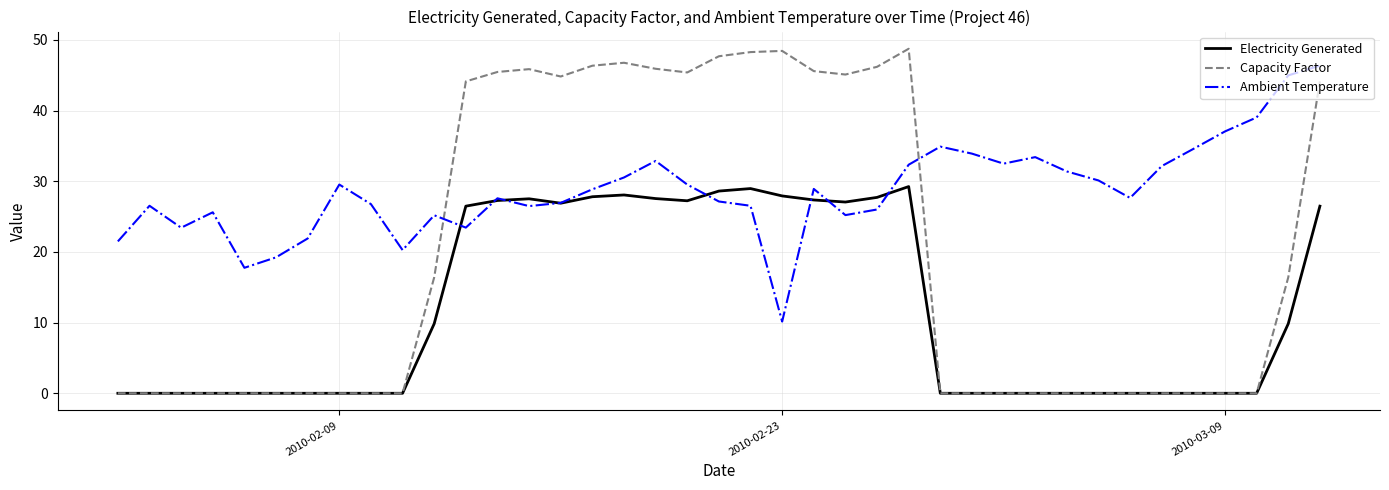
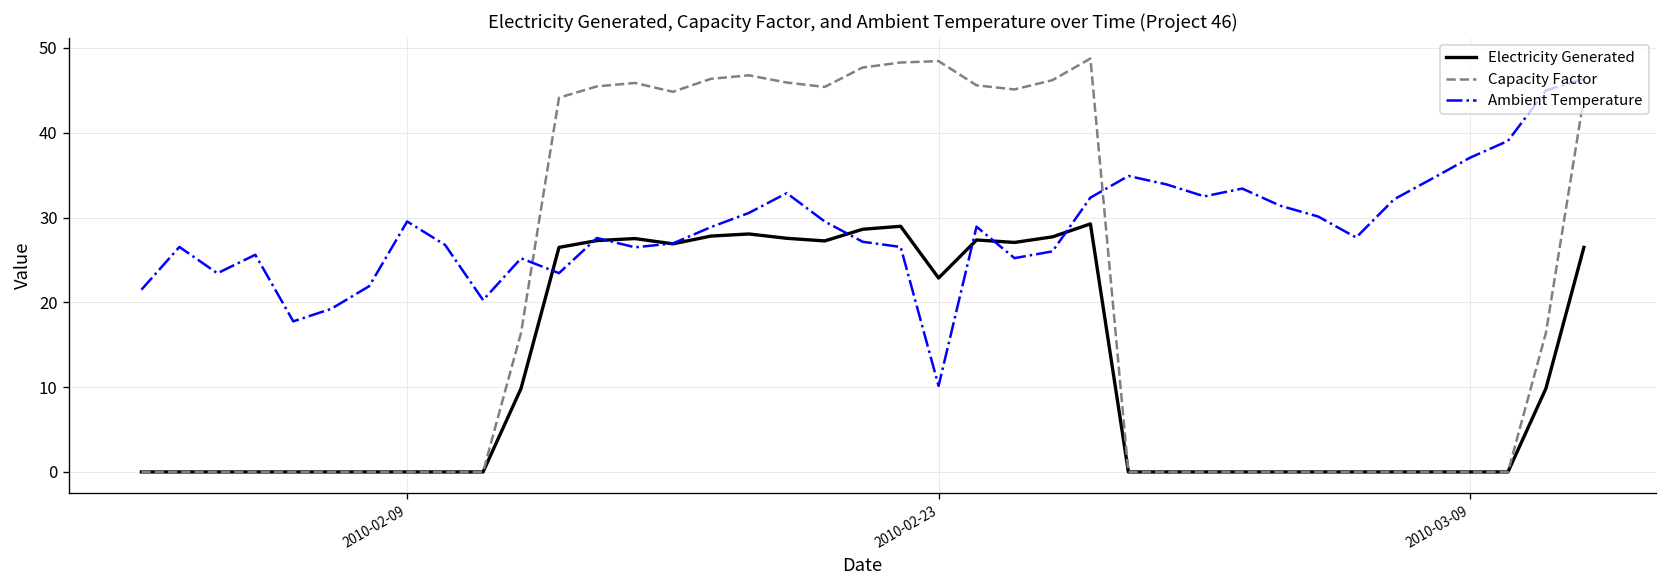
Electricity Generated, 2010-02-23: 28 -> 23
